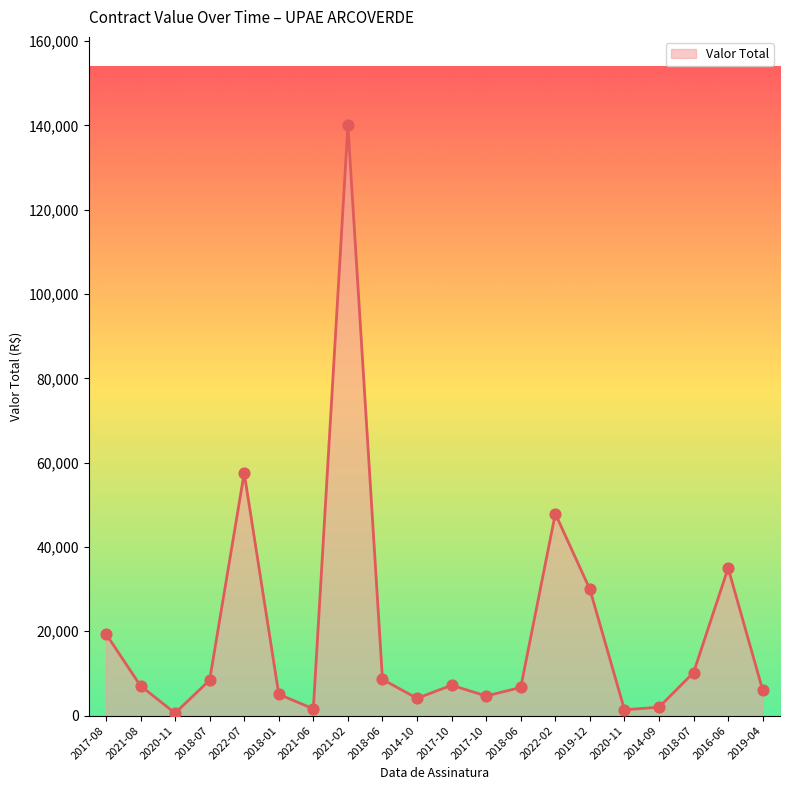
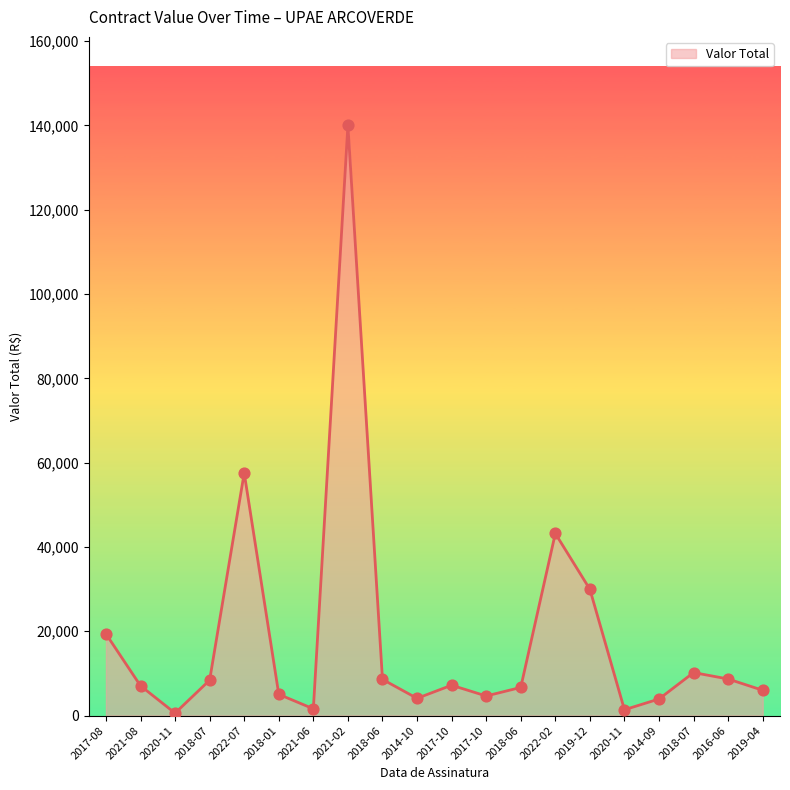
2022-02: 48,000 -> 43,000
2014-09: 2,000 -> 4,000
2016-06: 35,000 -> 9,000
